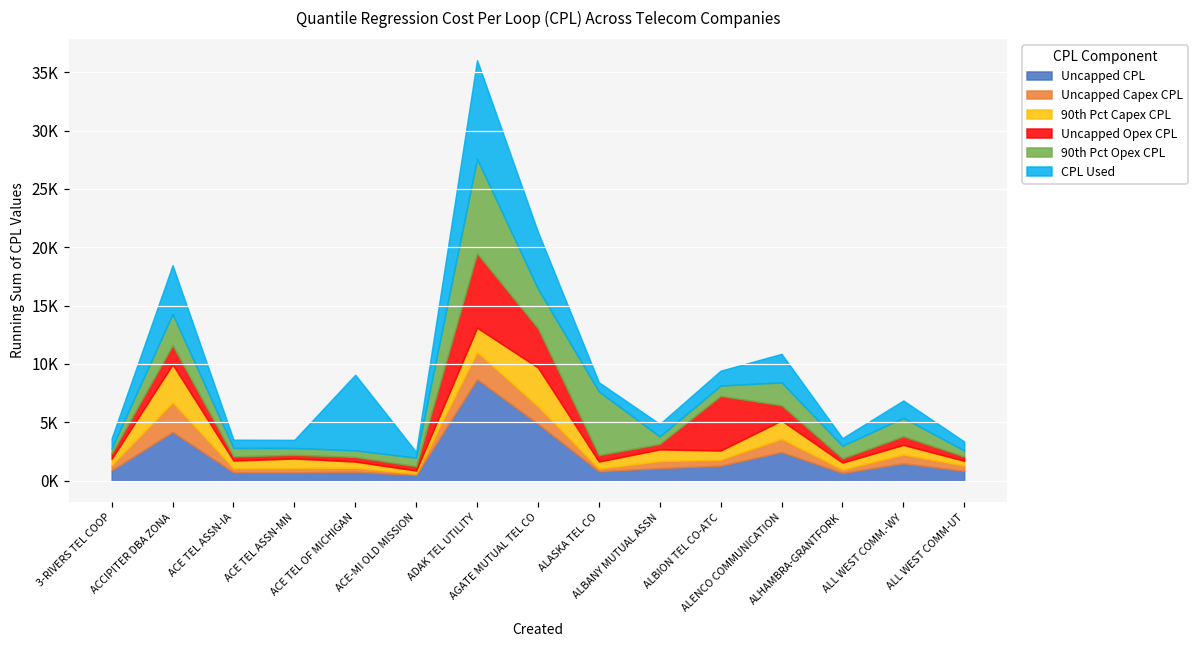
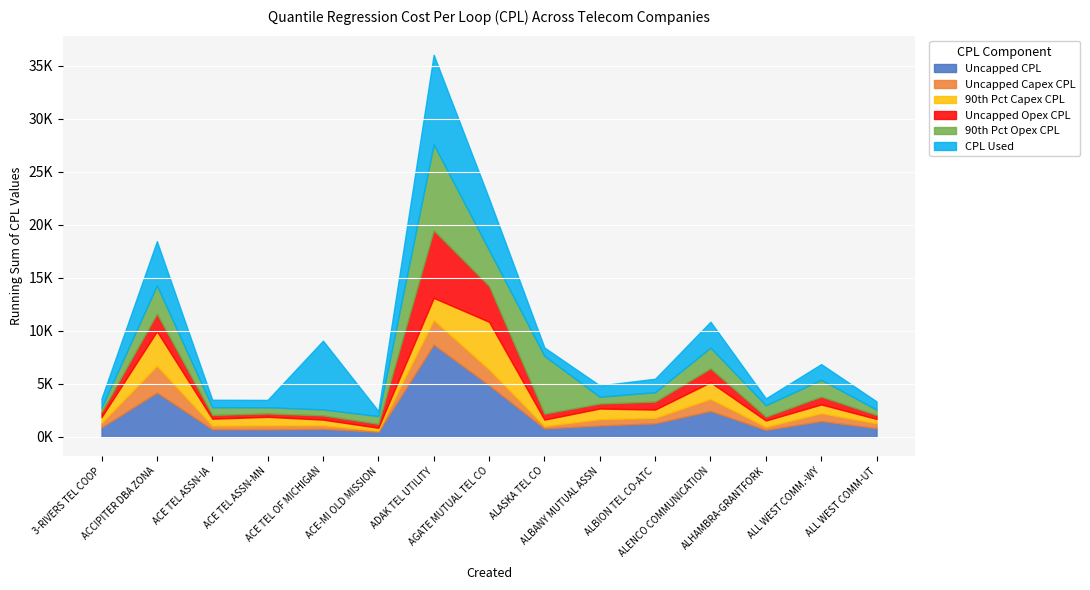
90th Pct Capex CPL, AGATE MUTUAL TEL CO: 3300 -> 4500
Uncapped Opex CPL, ALBION TEL CO-ATC: 4700 -> 700
